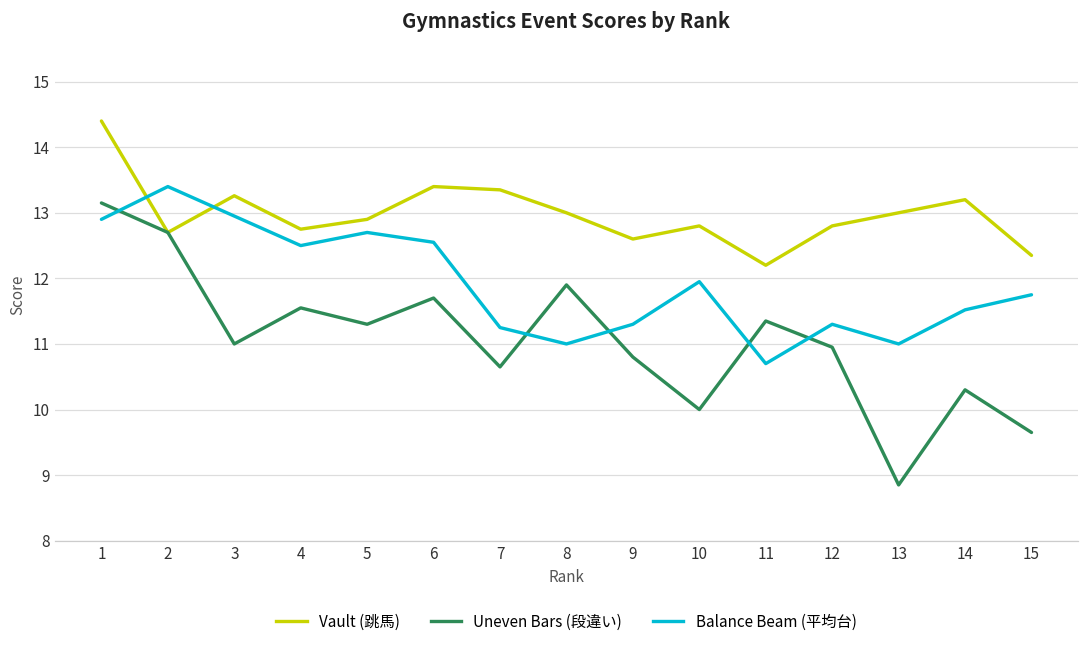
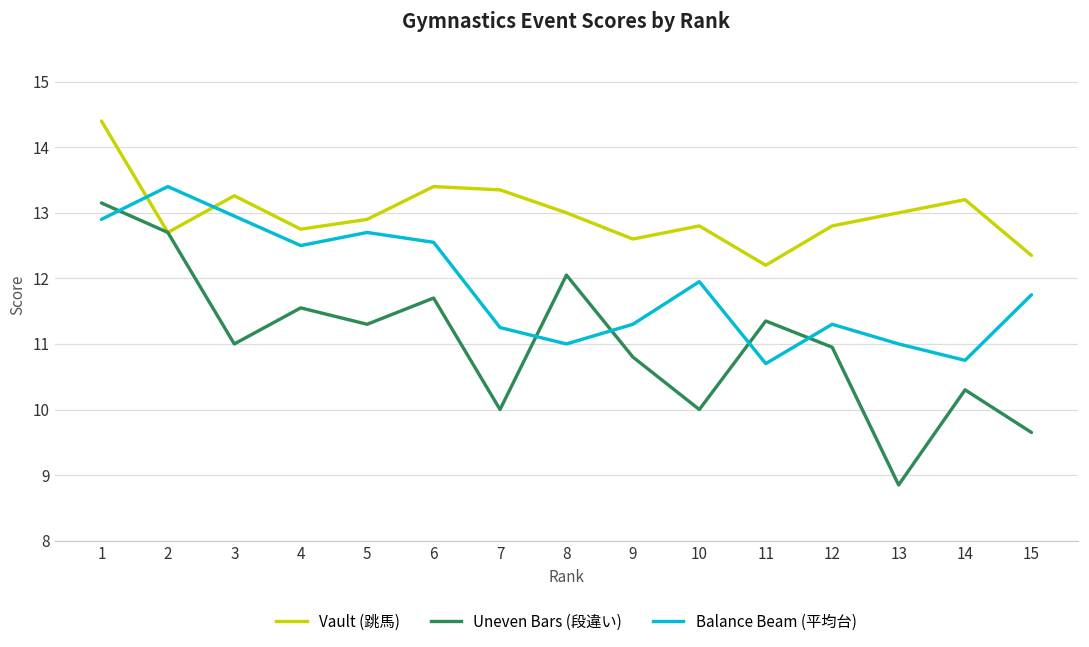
Uneven Bars (段違い), 7: 10.7 -> 10.0
Uneven Bars (段違い), 8: 11.9 -> 12.1
Balance Beam (平均台), 14: 11.5 -> 10.8
